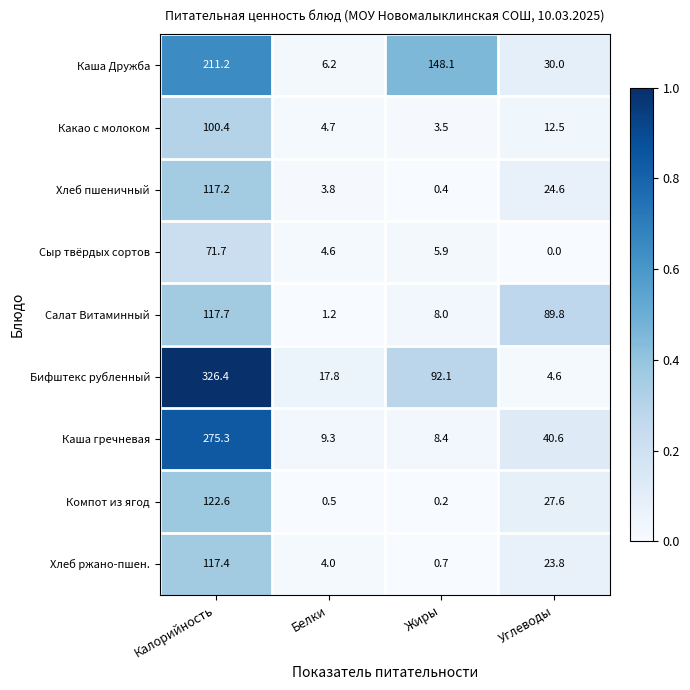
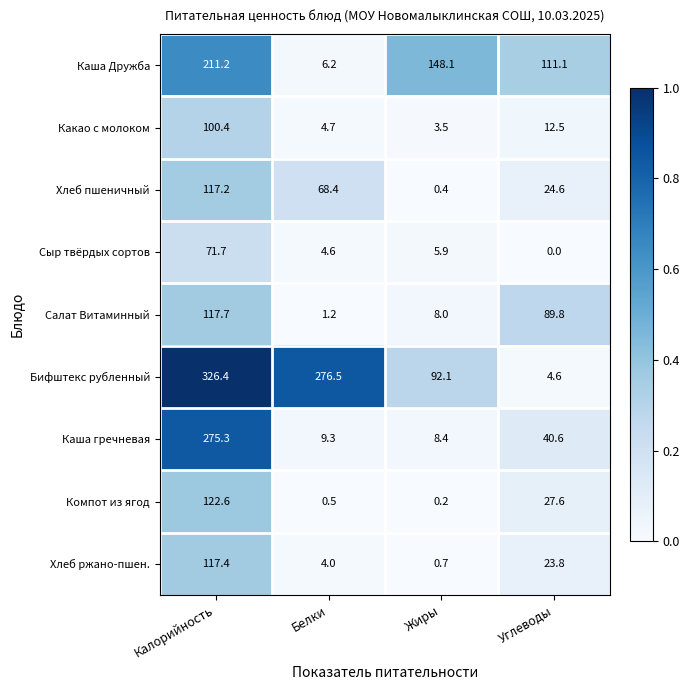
Каша Дружба, Углеводы: 30.0 -> 111.1
Хлеб пшеничный, Белки: 3.8 -> 68.4
Бифштекс рубленный, Белки: 17.8 -> 276.5
